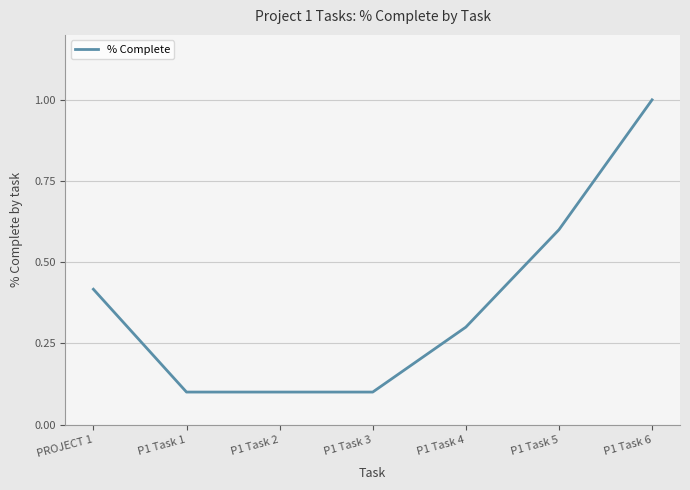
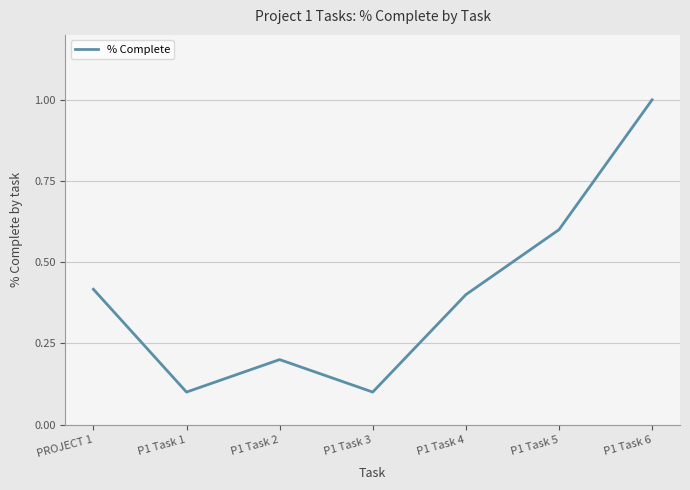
P1 Task 2: 0.1 -> 0.2
P1 Task 4: 0.3 -> 0.4
